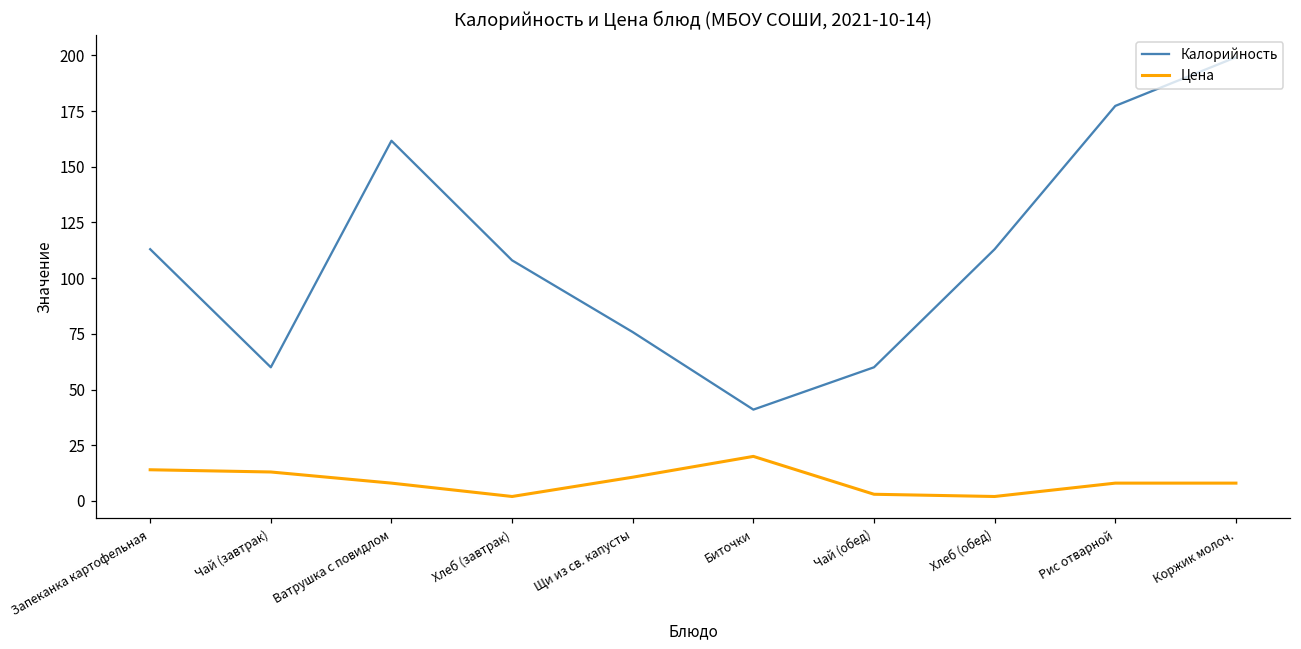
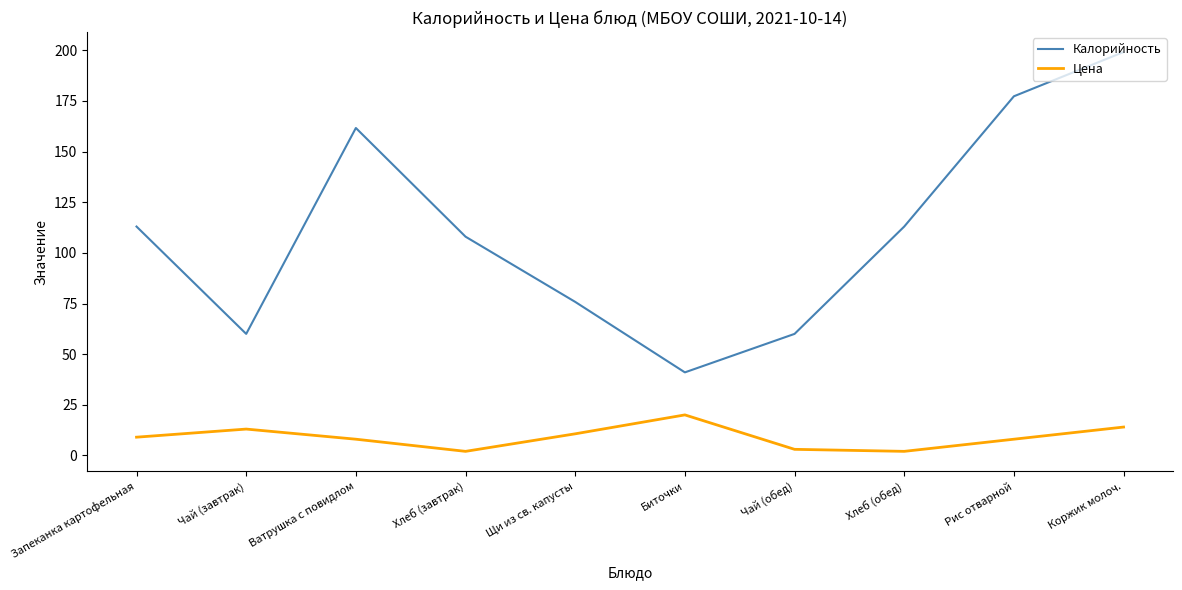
Цена, Запеканка картофельная: 14 -> 9
Цена, Коржик молоч.: 8 -> 14
